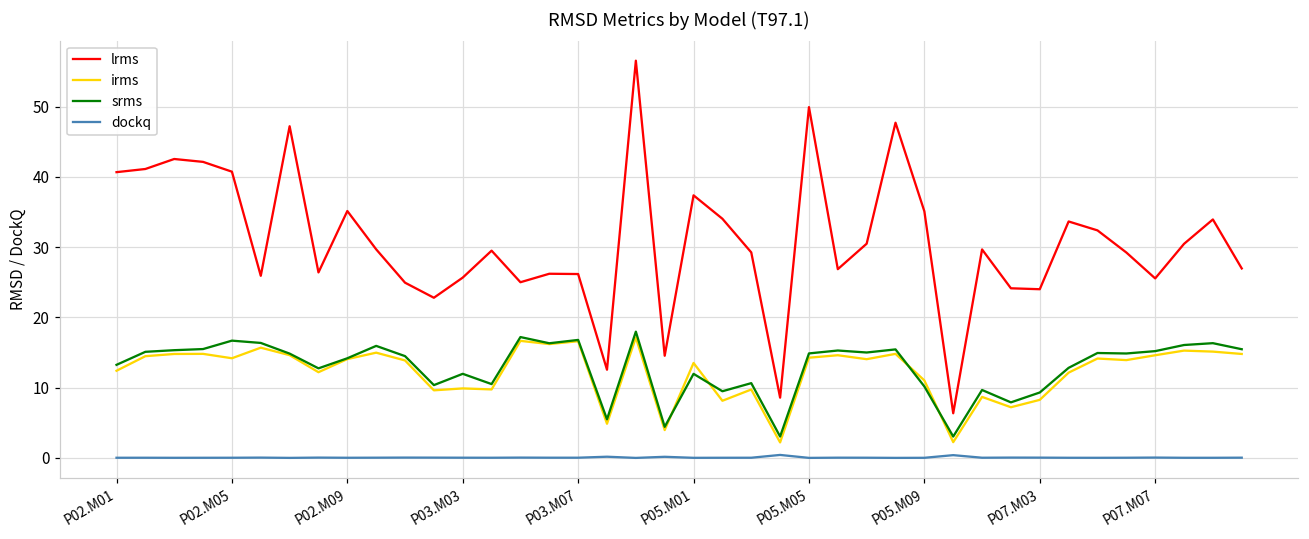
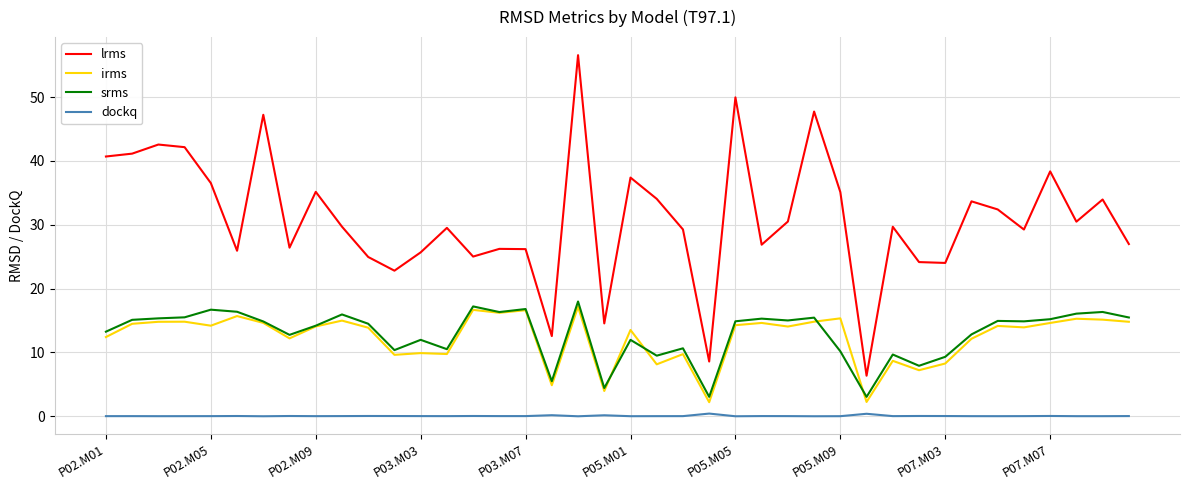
lrms, P02.M05: 41 -> 37
irms, P05.M09: 11 -> 15
lrms, P07.M07: 26 -> 38
